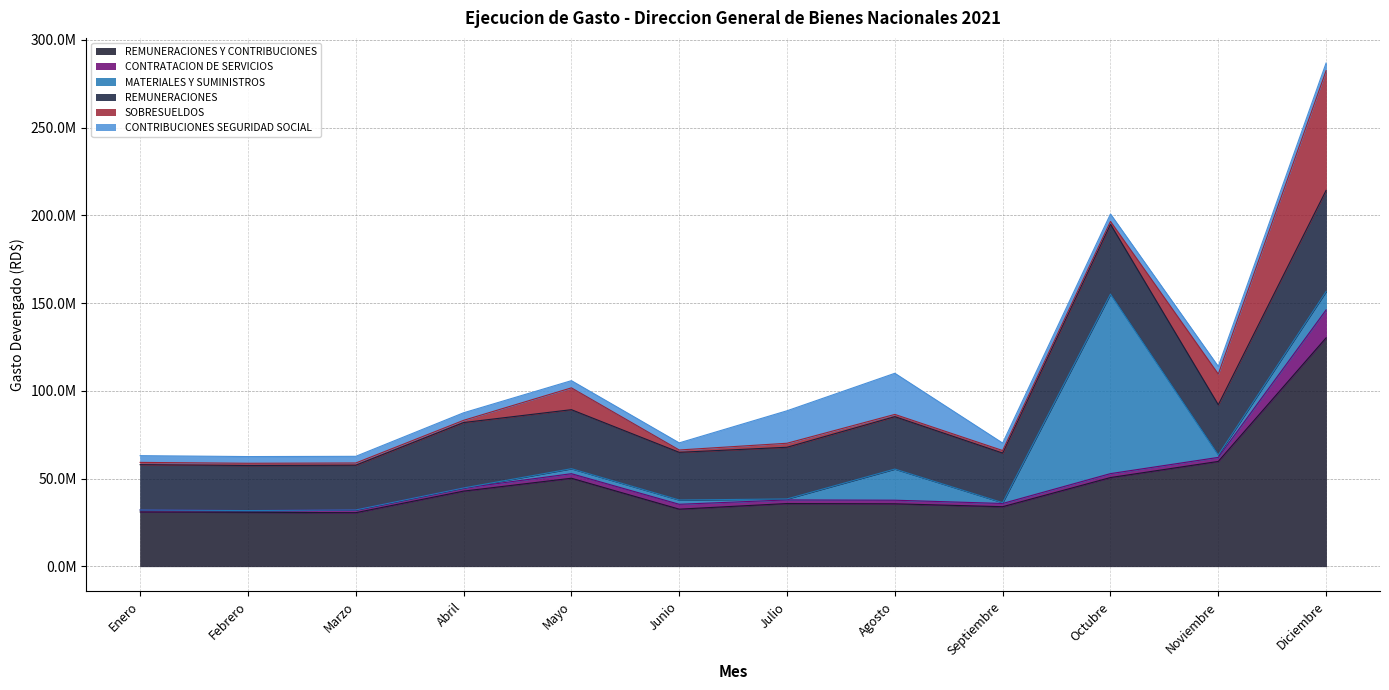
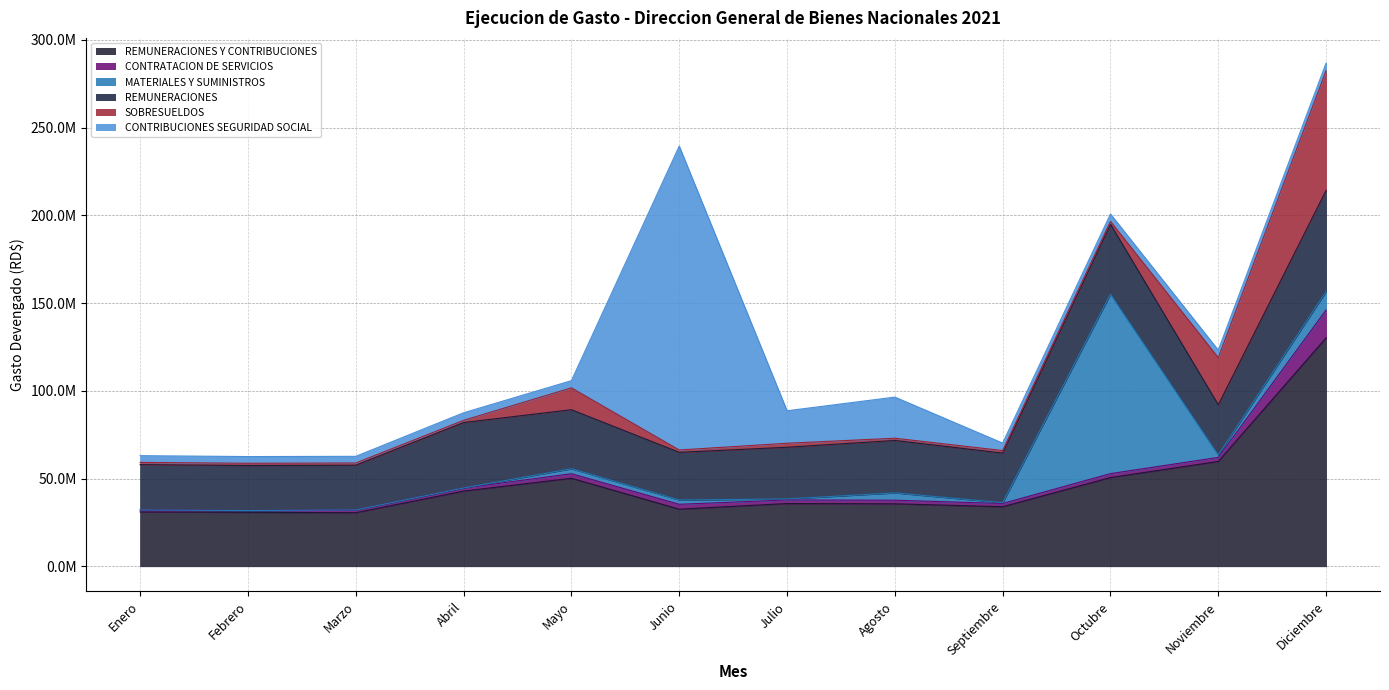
CONTRIBUCIONES SEGURIDAD SOCIAL, Junio: 4000000 -> 173000000
MATERIALES Y SUMINISTROS, Agosto: 18000000 -> 4000000
SOBRESUELDOS, Noviembre: 17000000 -> 27000000
